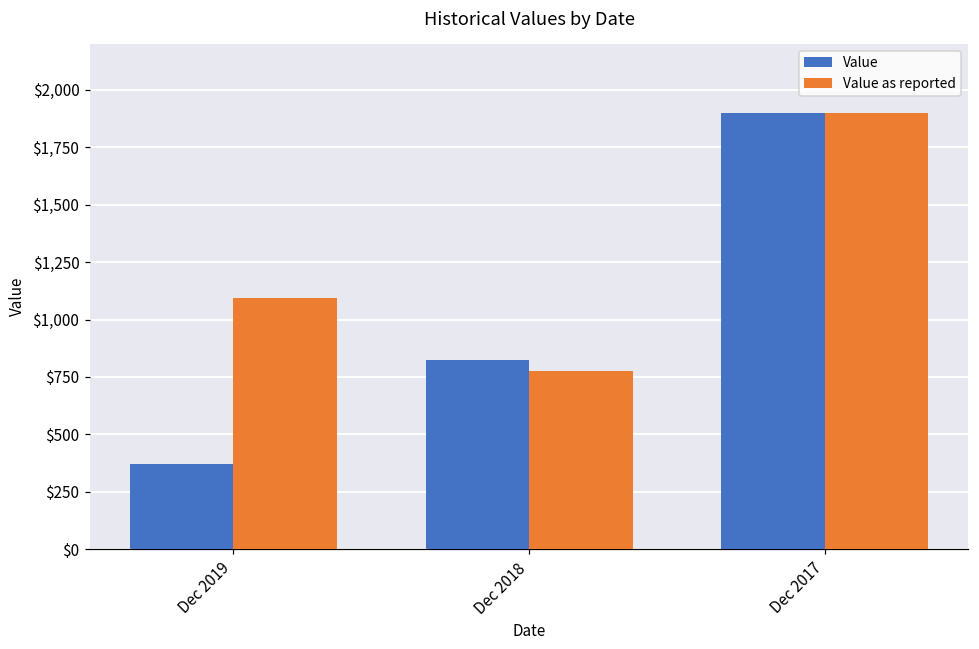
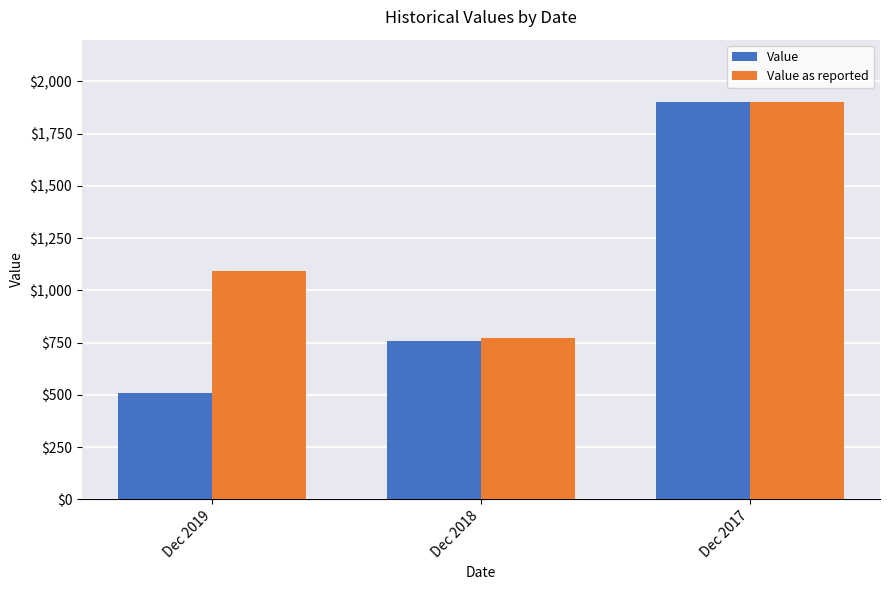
Value, Dec 2019: $370 -> $510
Value, Dec 2018: $820 -> $760
